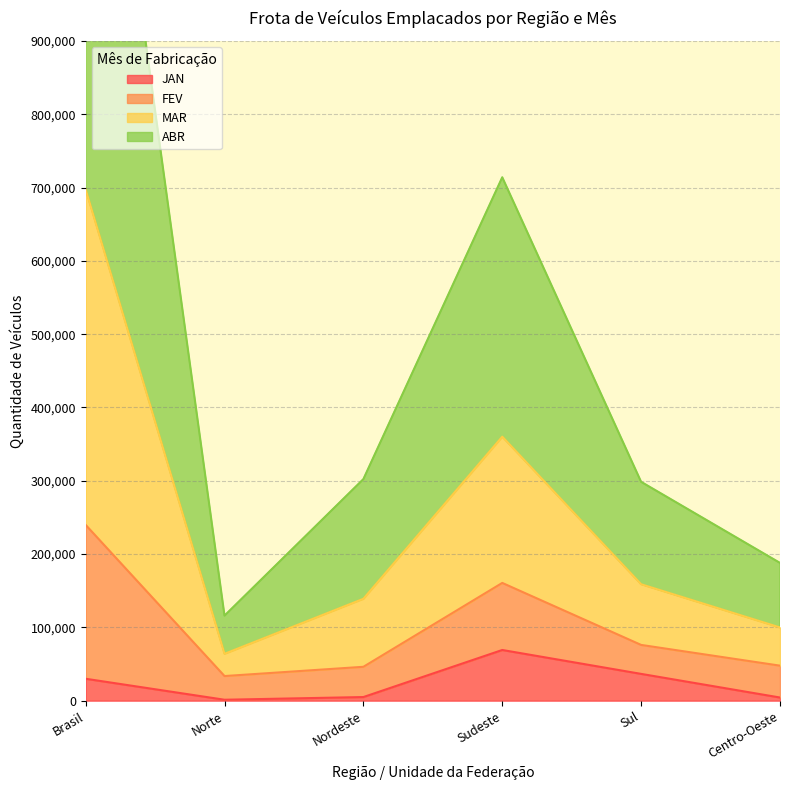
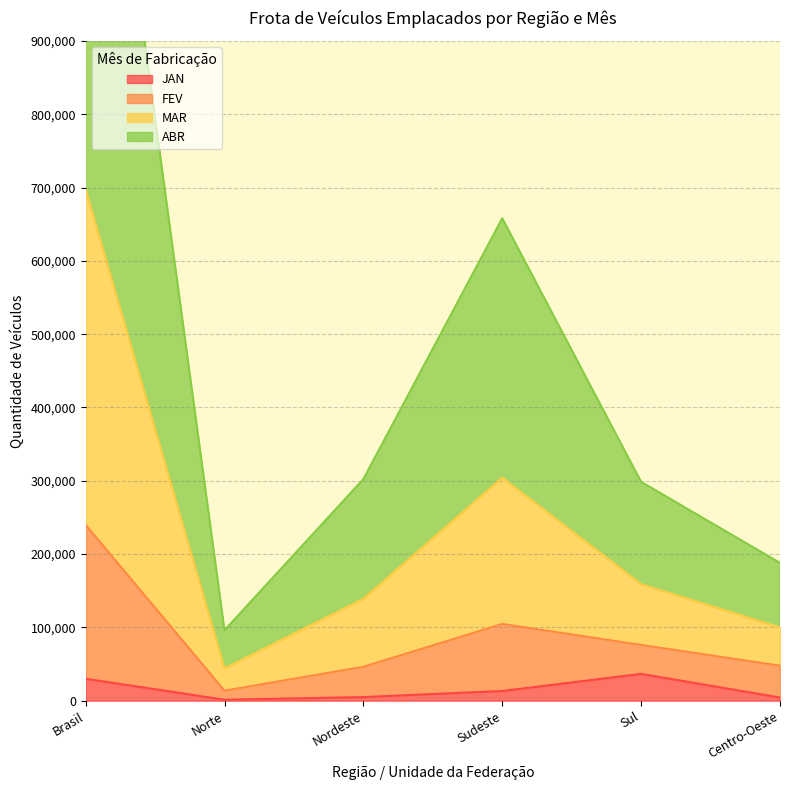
FEV, Norte: 30,000 -> 10,000
JAN, Sudeste: 70,000 -> 10,000
